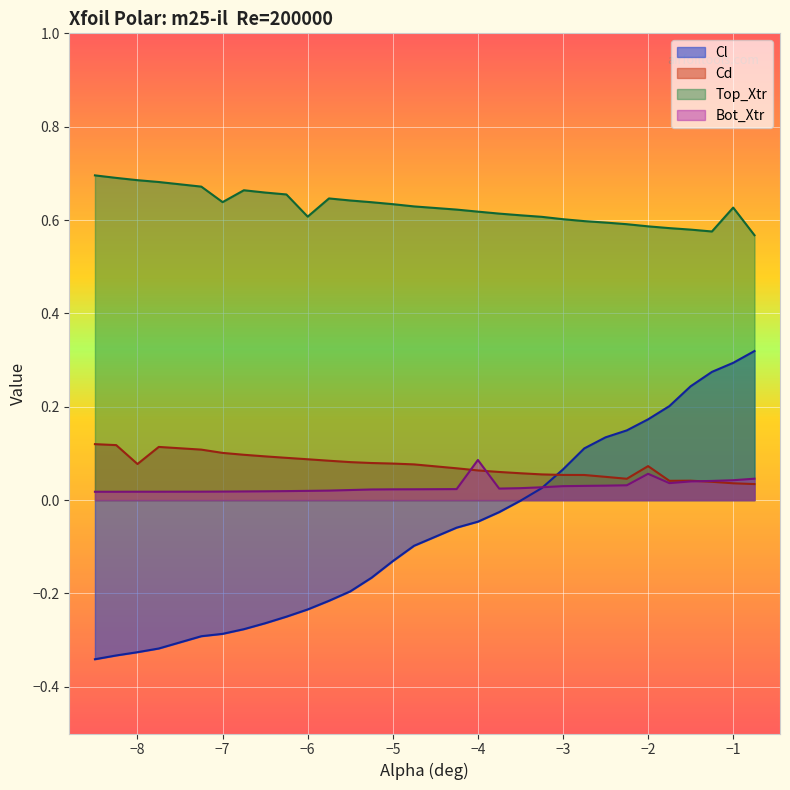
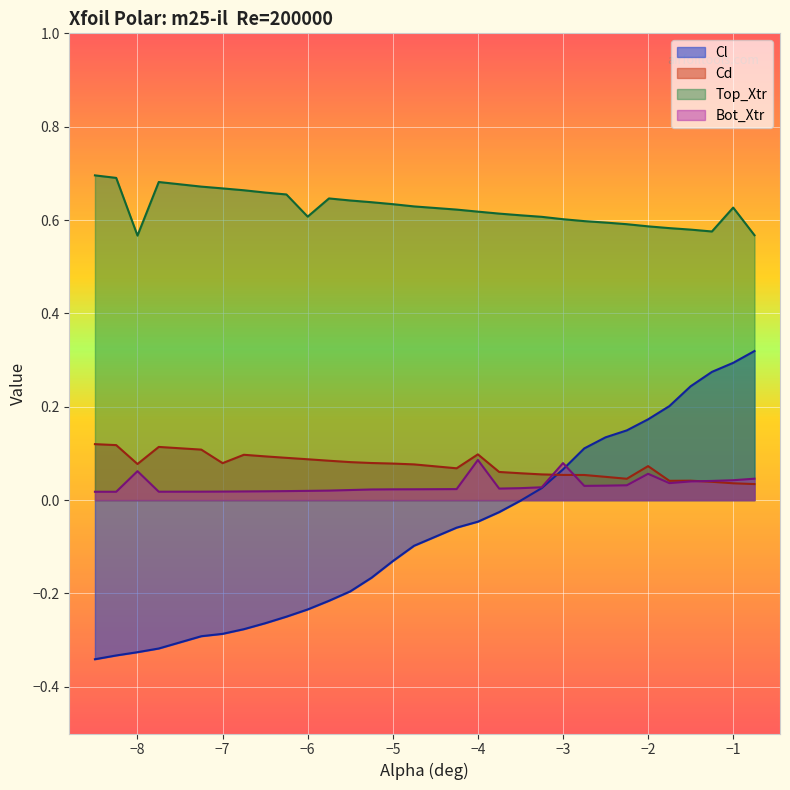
Top_Xtr, −8: 0.69 -> 0.57
Bot_Xtr, −8: 0.02 -> 0.06
Cd, −7: 0.10 -> 0.08
Top_Xtr, −7: 0.64 -> 0.67
Cd, −4: 0.06 -> 0.10
Bot_Xtr, −3: 0.03 -> 0.08
